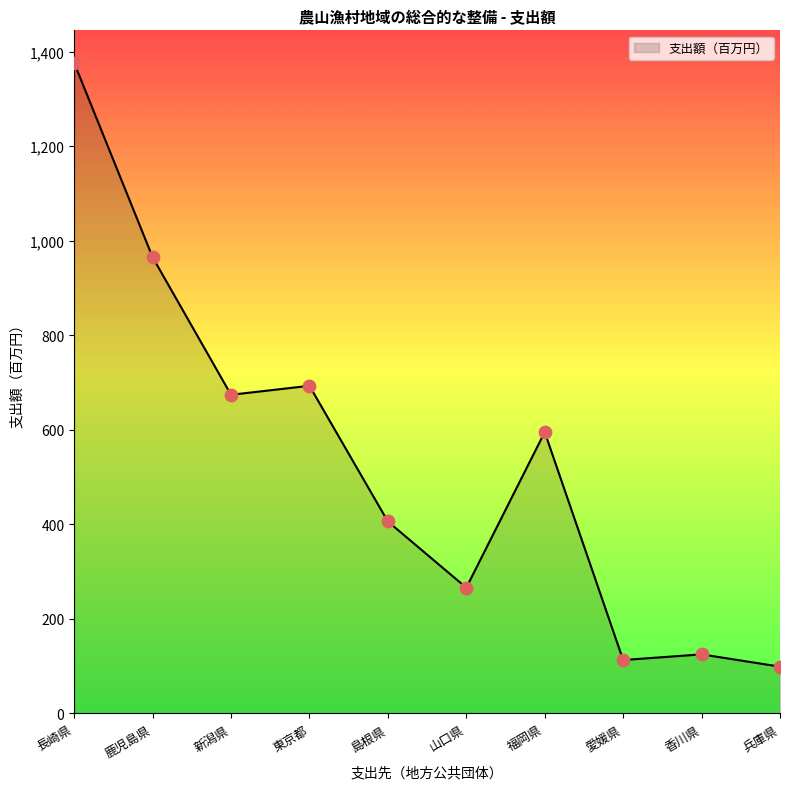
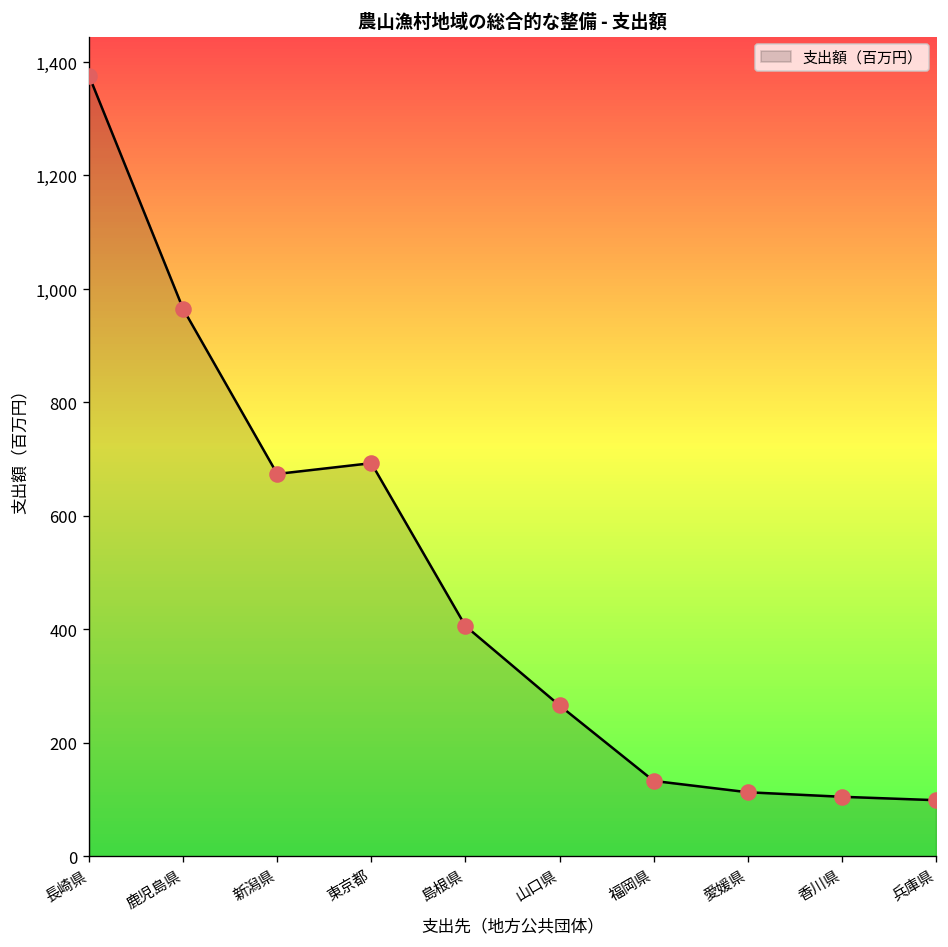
福岡県: 600 -> 130
香川県: 130 -> 110
